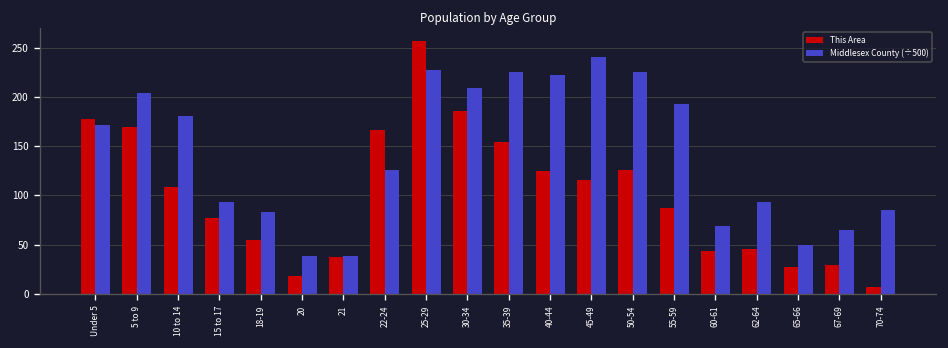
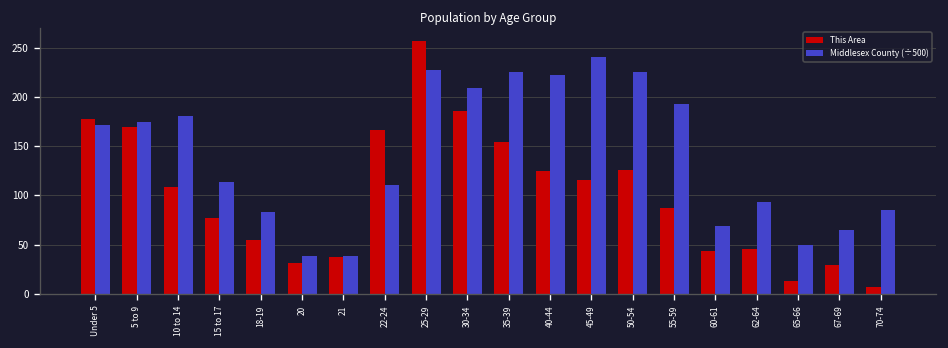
Middlesex County (÷500), 5 to 9: 200 -> 170
Middlesex County (÷500), 15 to 17: 90 -> 110
This Area, 20: 20 -> 30
Middlesex County (÷500), 22-24: 130 -> 110
This Area, 65-66: 30 -> 10
